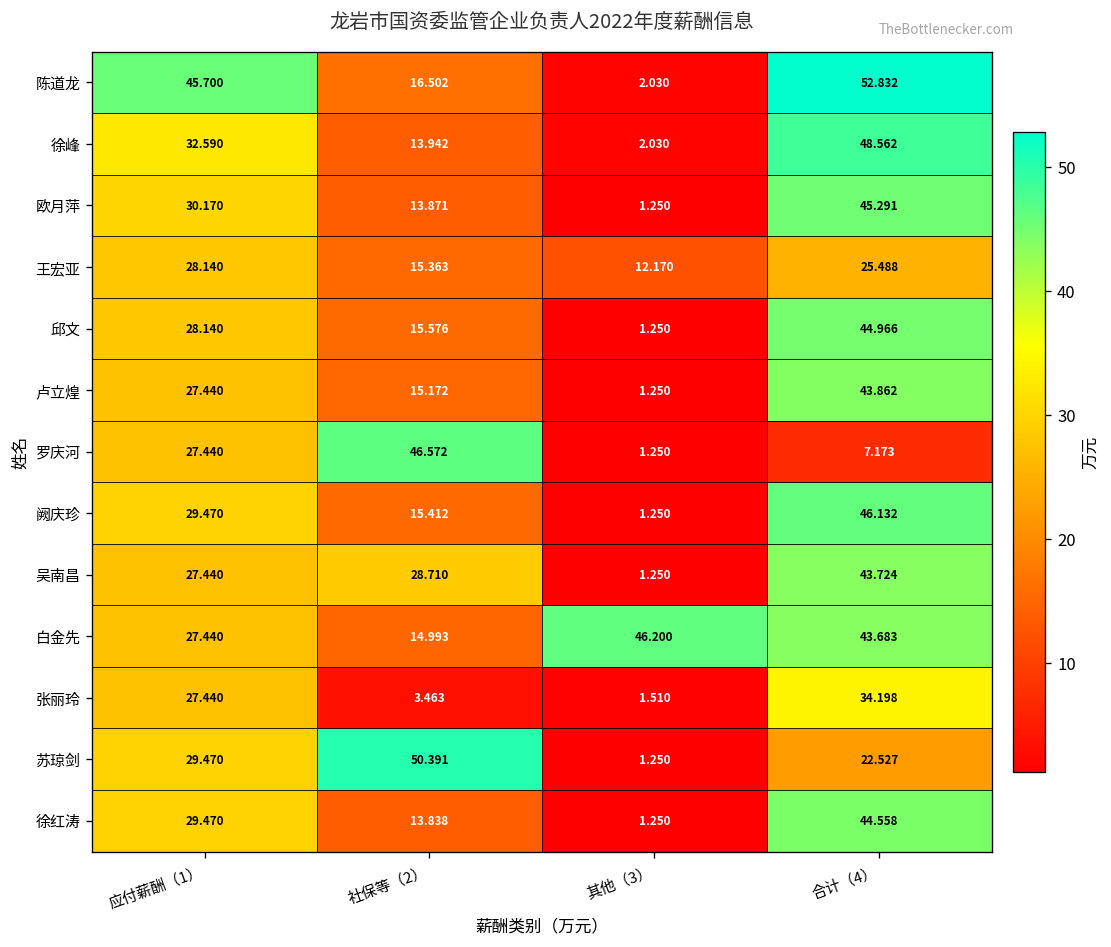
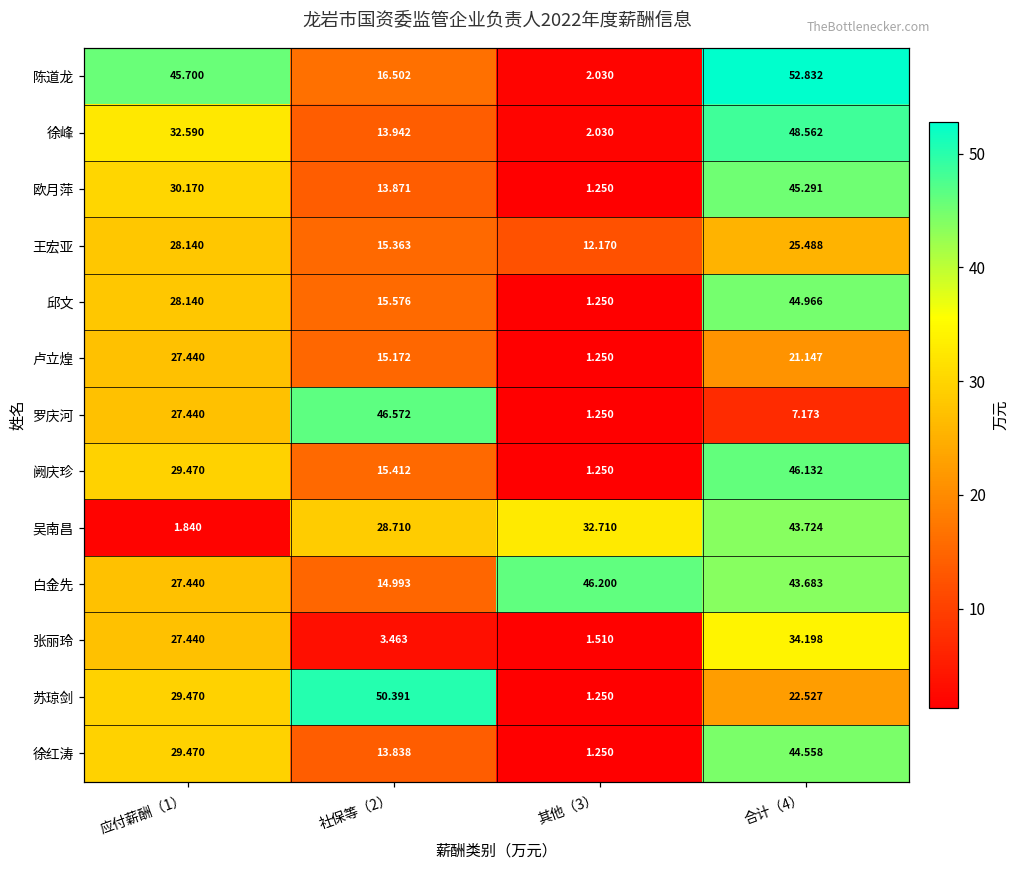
卢立煌, 合计（4）: 43.862 -> 21.147
吴南昌, 应付薪酬（1）: 27.440 -> 1.840
吴南昌, 其他（3）: 1.250 -> 32.710
